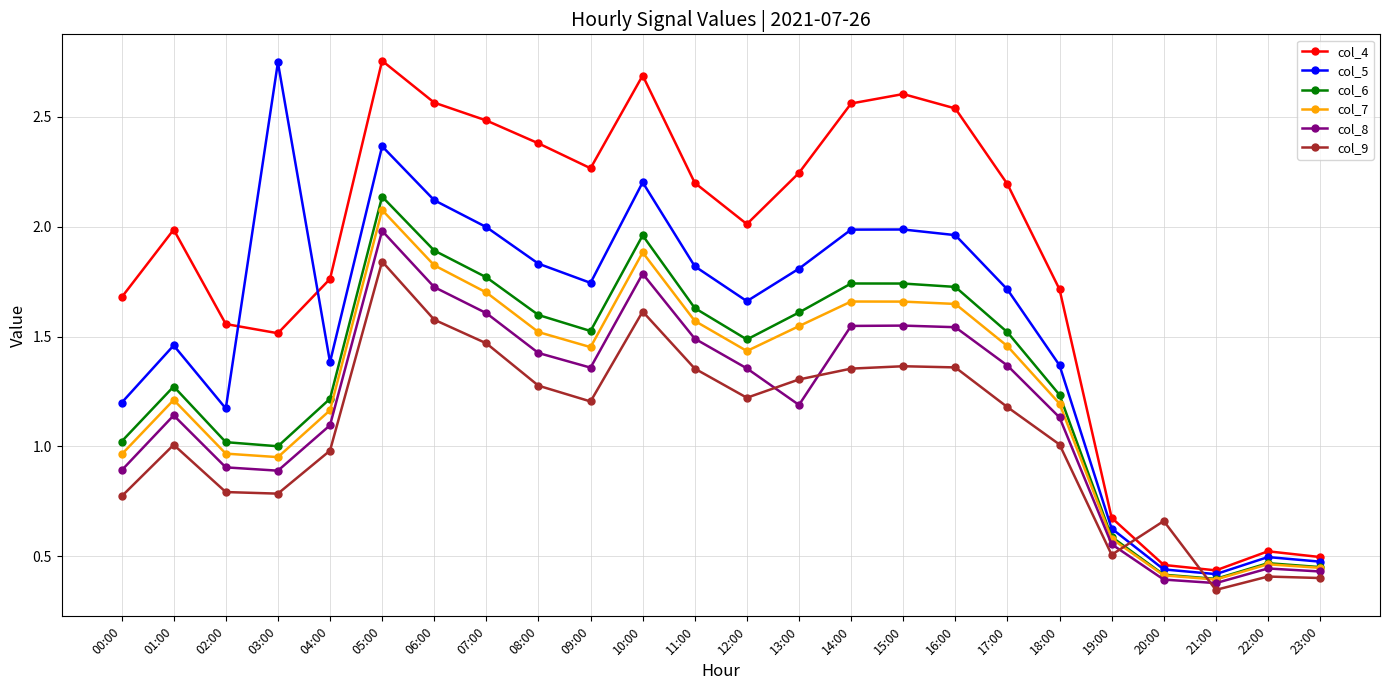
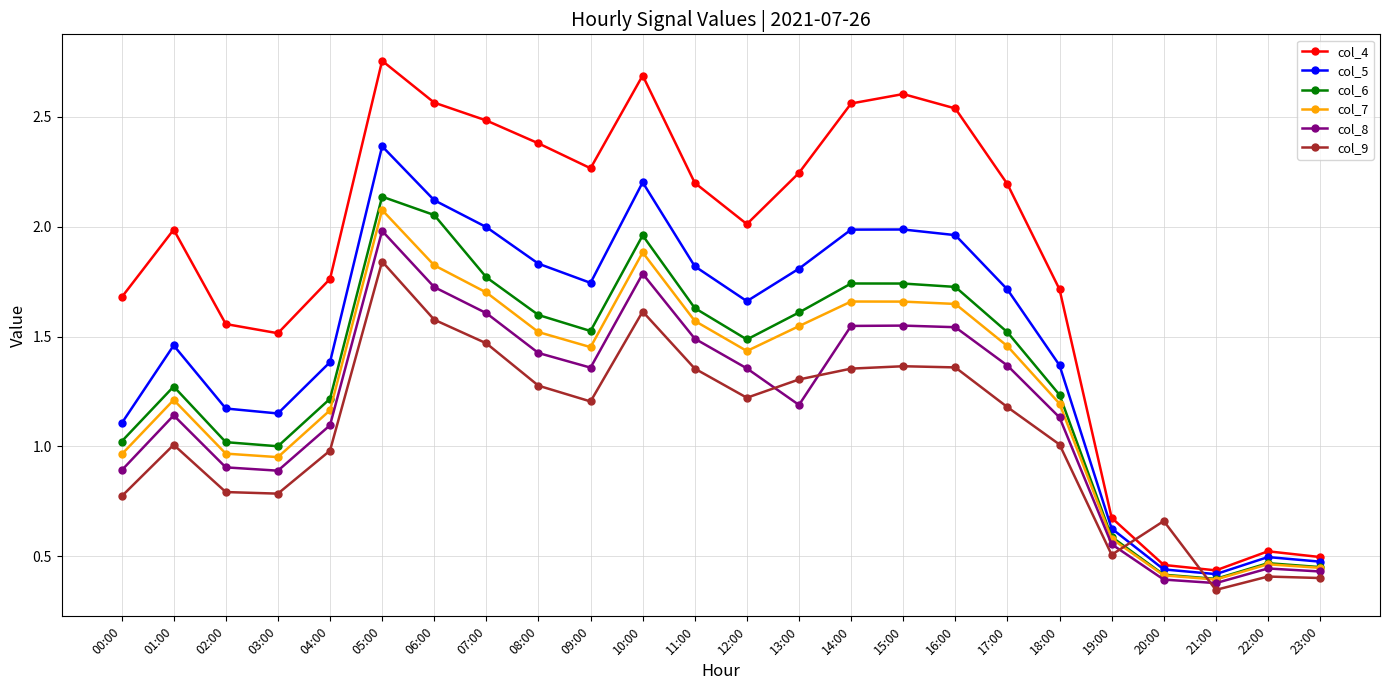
col_5, 00:00: 1.20 -> 1.10
col_5, 03:00: 2.75 -> 1.15
col_6, 06:00: 1.89 -> 2.05
